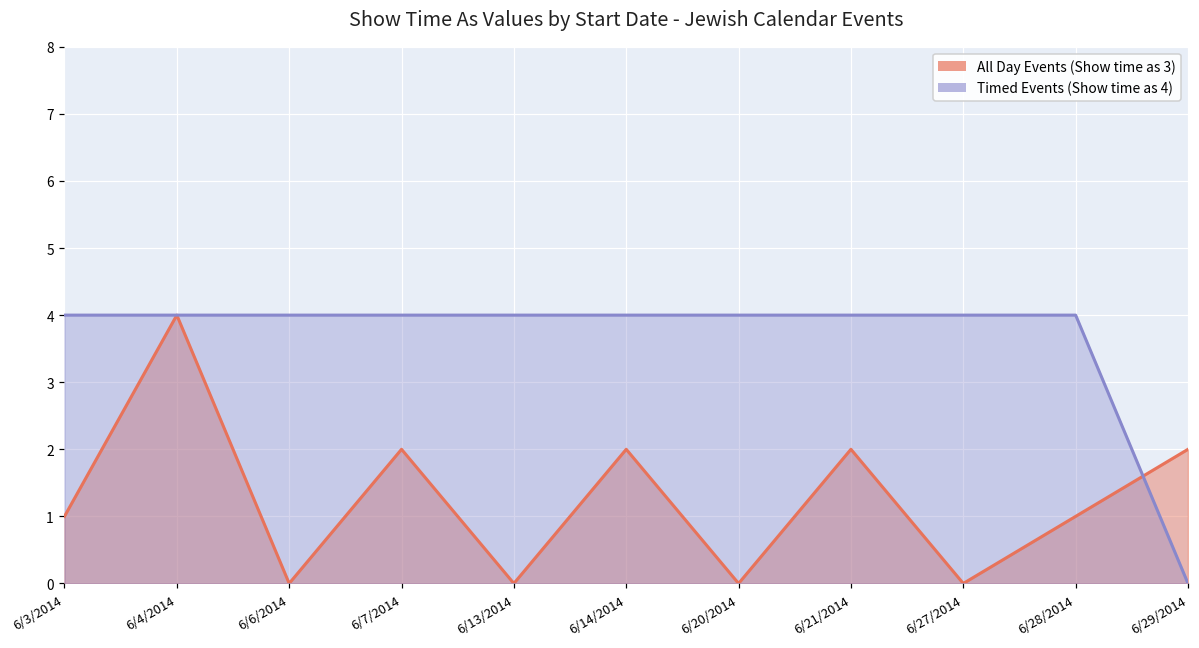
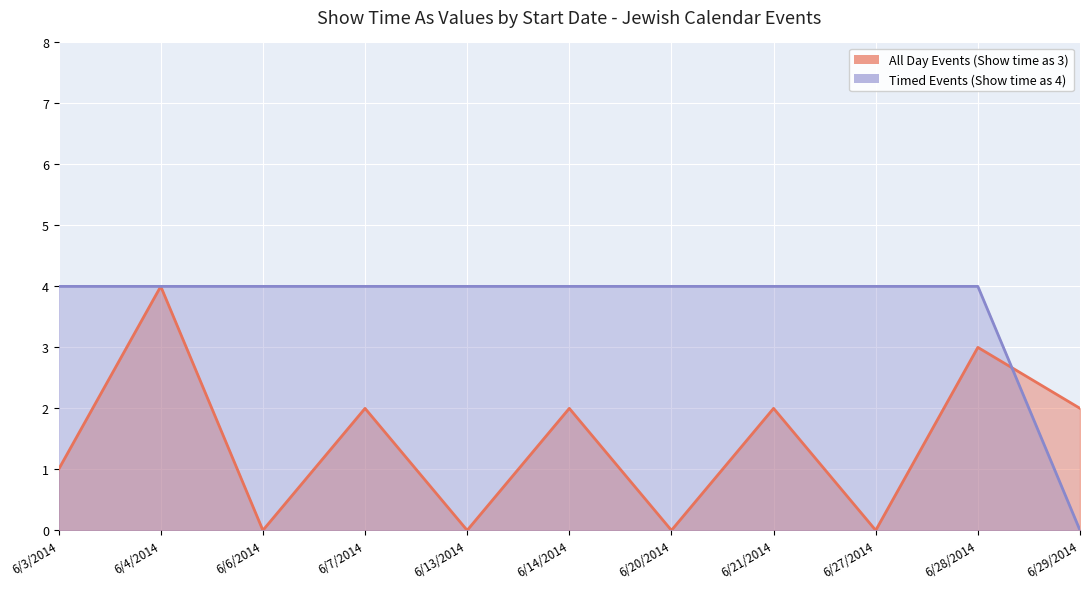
All Day Events (Show time as 3), 6/28/2014: 1 -> 3
